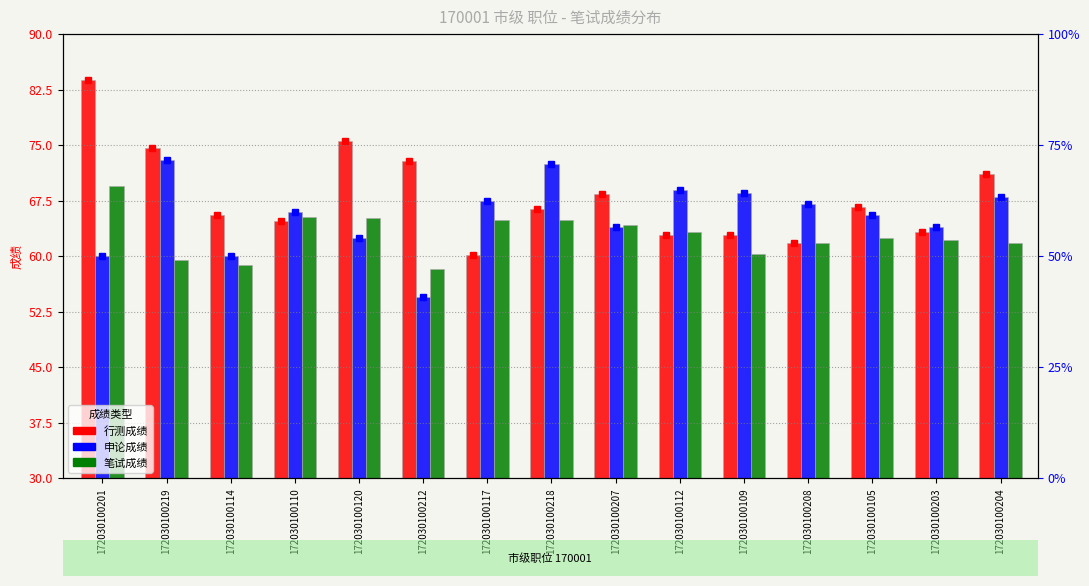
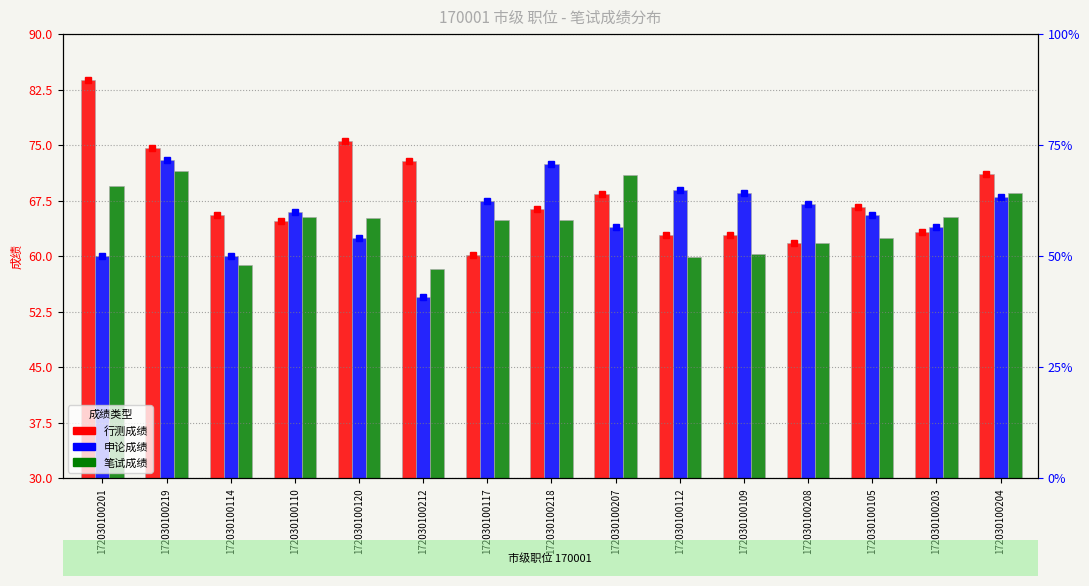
笔试成绩, 172030100219: 59 -> 71
笔试成绩, 172030100207: 64 -> 71
笔试成绩, 172030100112: 63 -> 60
笔试成绩, 172030100203: 62 -> 65
笔试成绩, 172030100204: 62 -> 68
